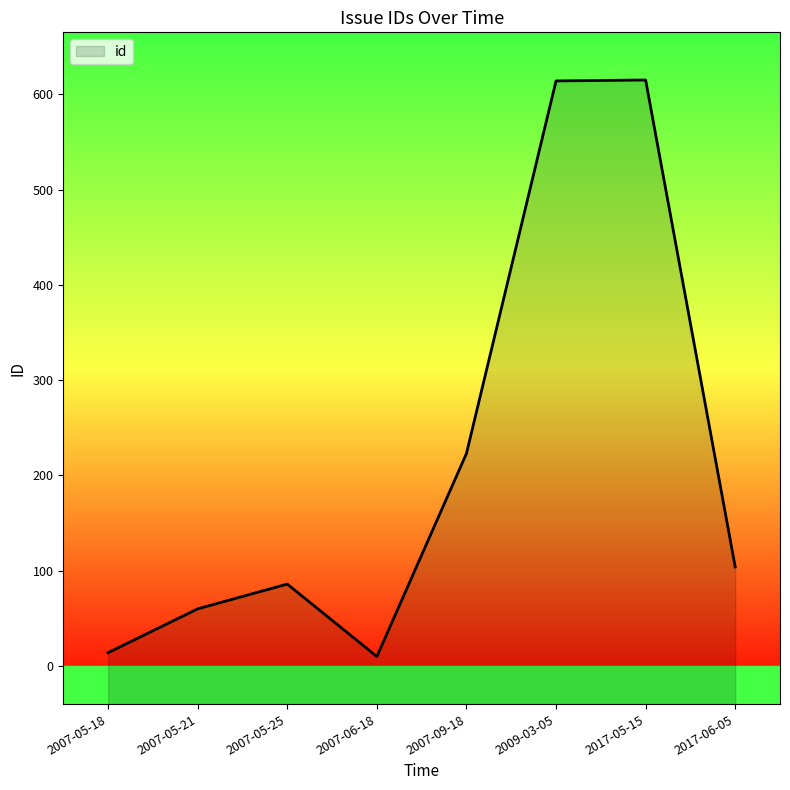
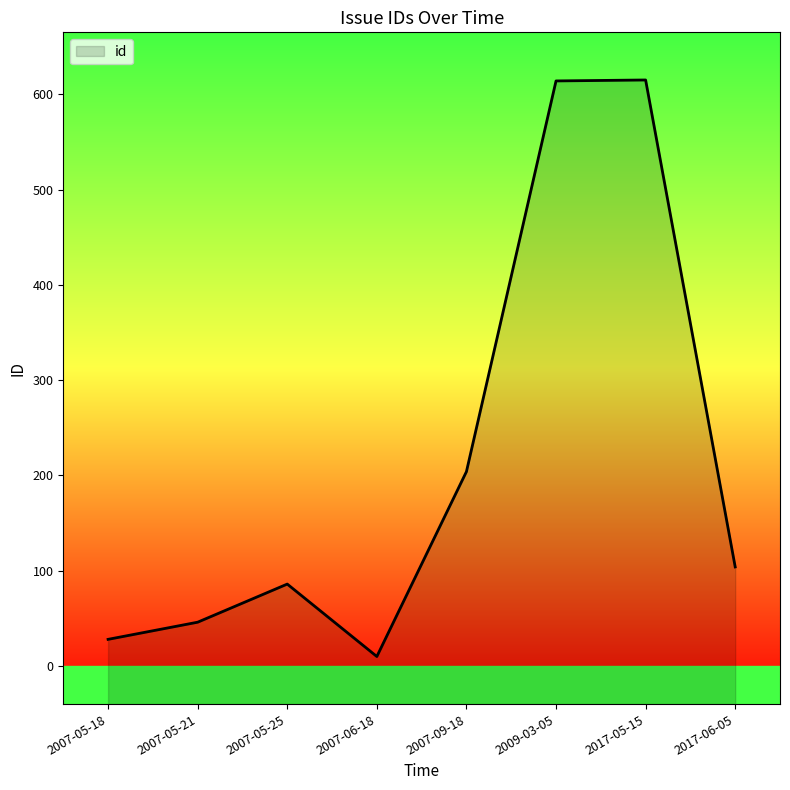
2007-05-18: 10 -> 30
2007-05-21: 60 -> 50
2007-09-18: 220 -> 200
